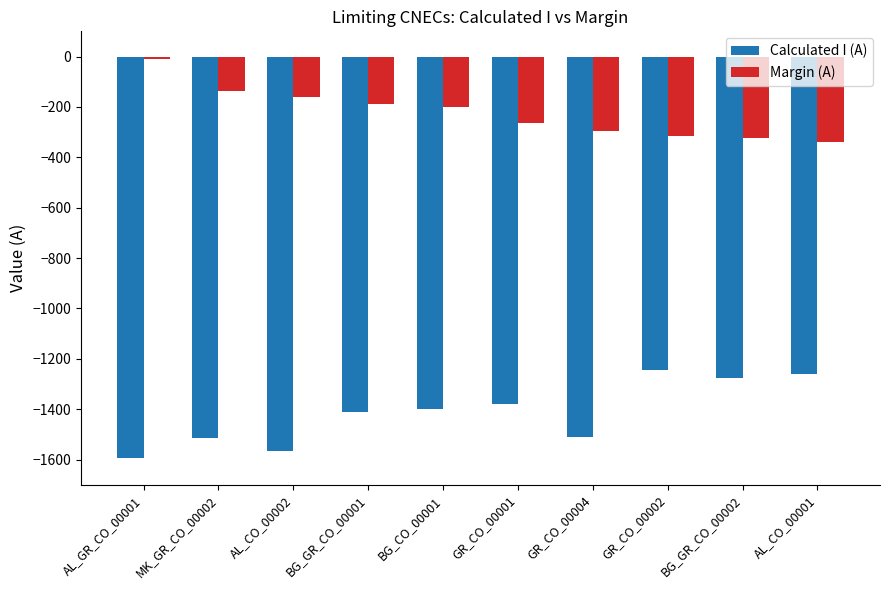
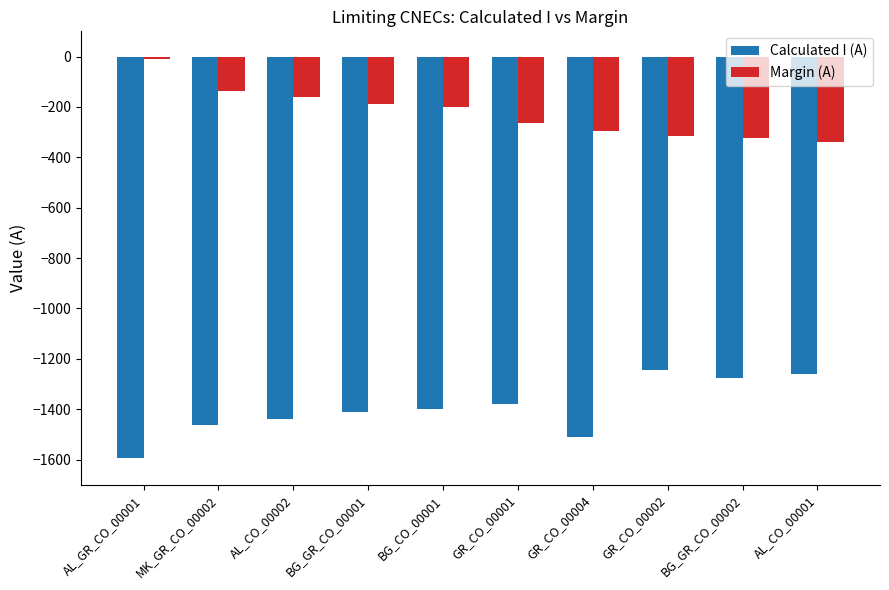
Calculated I (A), MK_GR_CO_00002: -1510 -> -1460
Calculated I (A), AL_CO_00002: -1570 -> -1440
